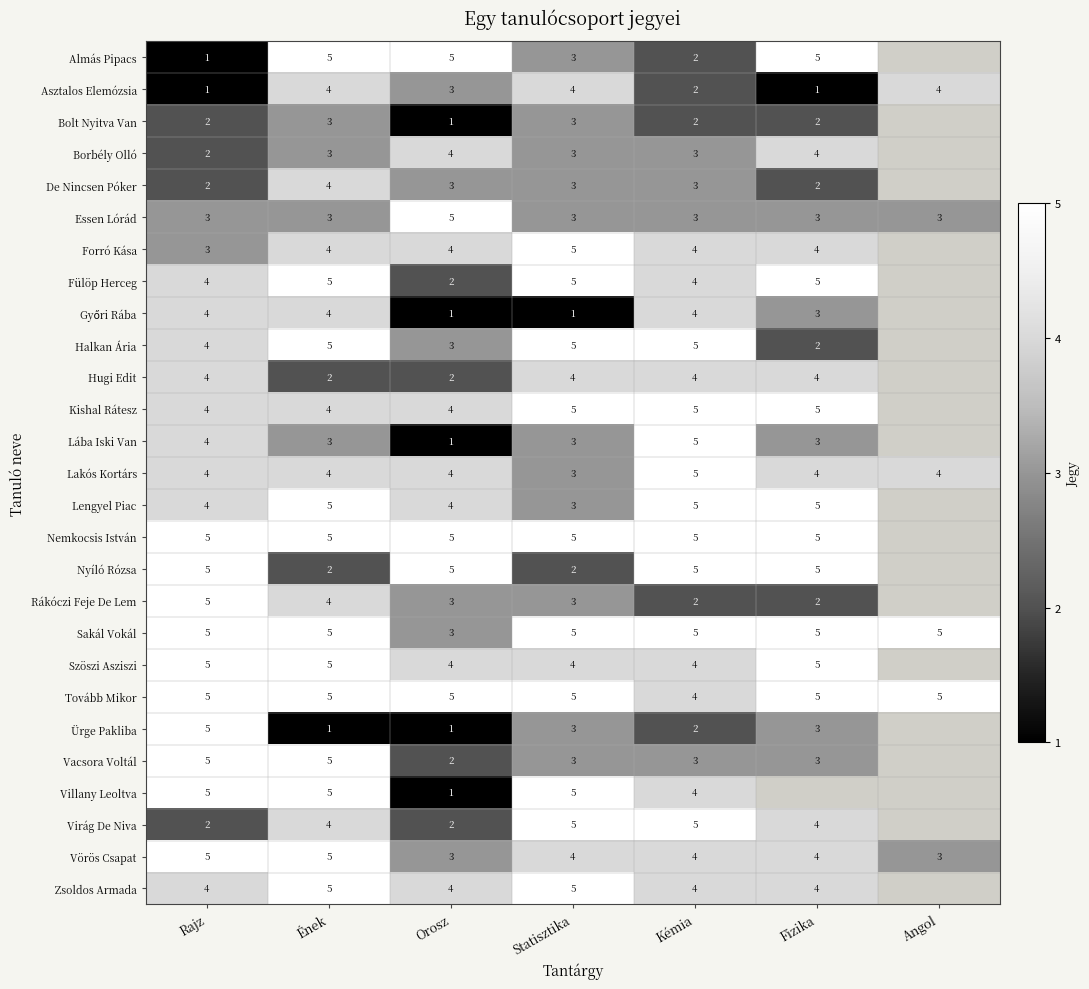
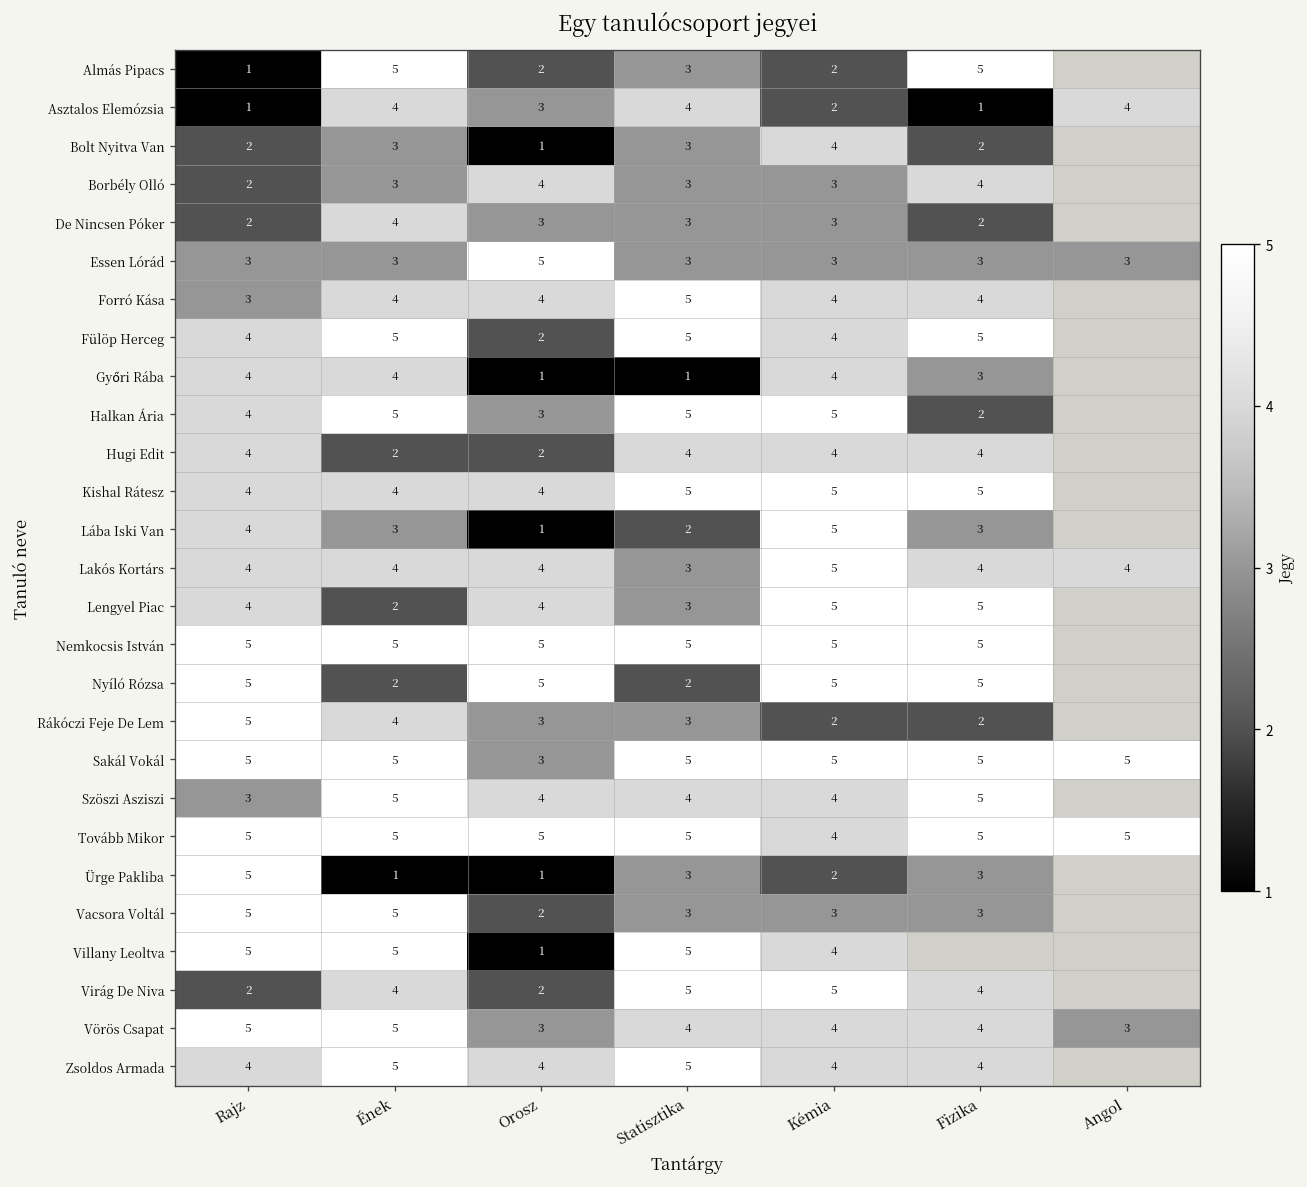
Almás Pipacs, Orosz: 5 -> 2
Bolt Nyitva Van, Kémia: 2 -> 4
Lába Iski Van, Statisztika: 3 -> 2
Lengyel Piac, Ének: 5 -> 2
Szöszi Asziszi, Rajz: 5 -> 3
